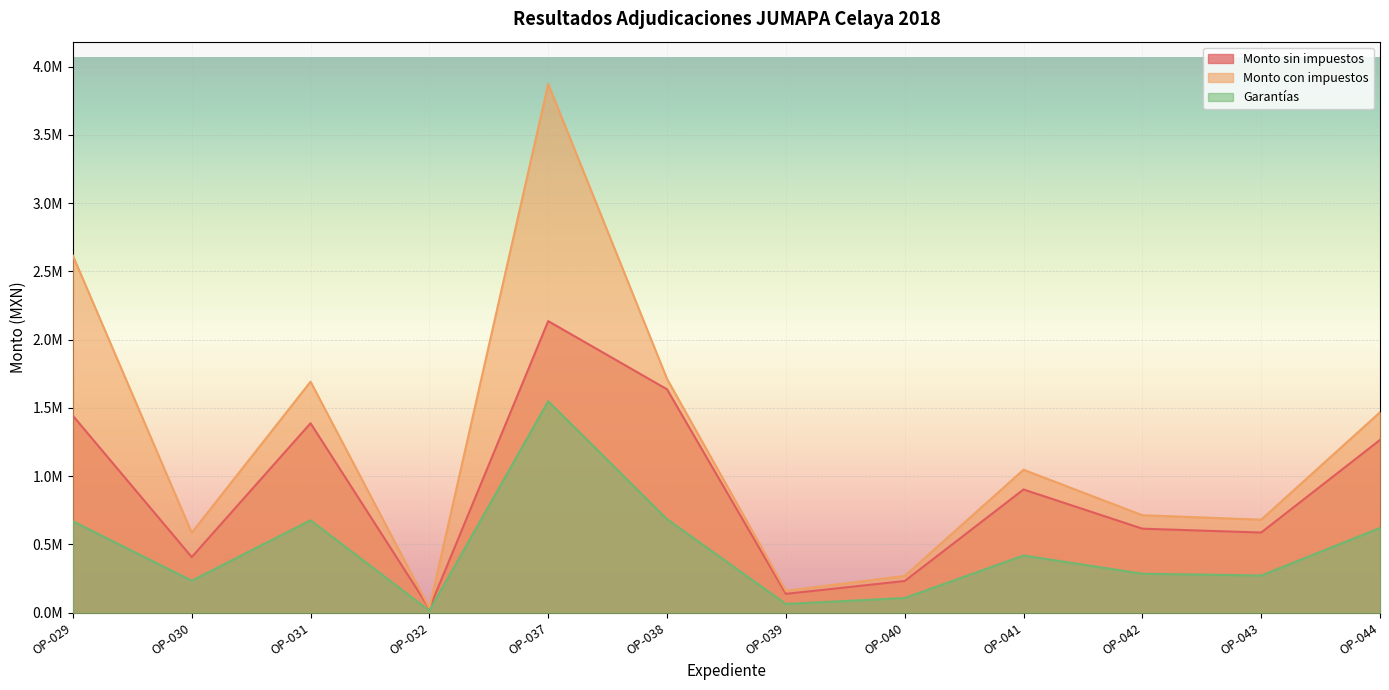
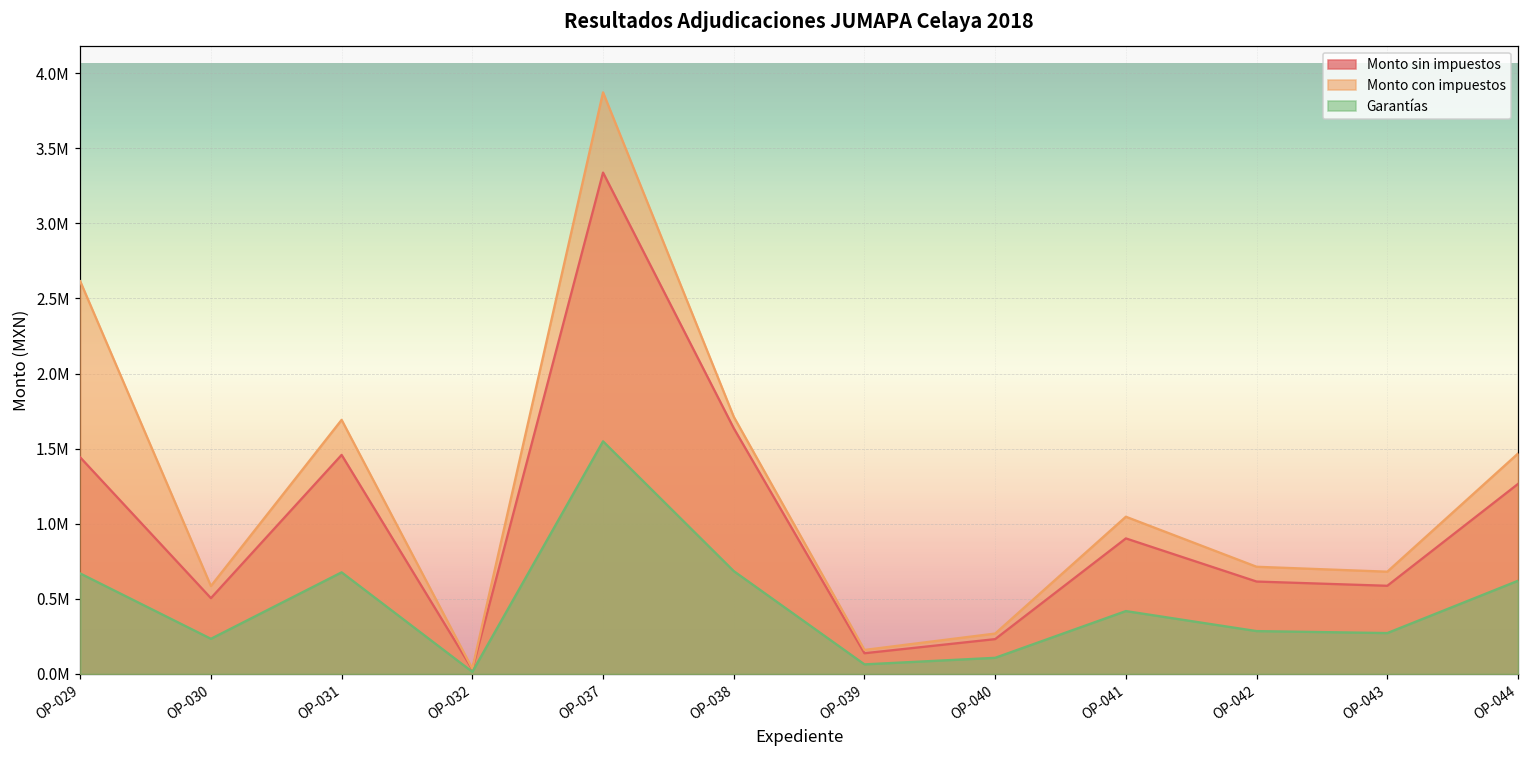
Monto sin impuestos, OP-030: 410000 -> 500000
Monto sin impuestos, OP-031: 1390000 -> 1460000
Monto sin impuestos, OP-037: 2140000 -> 3340000
